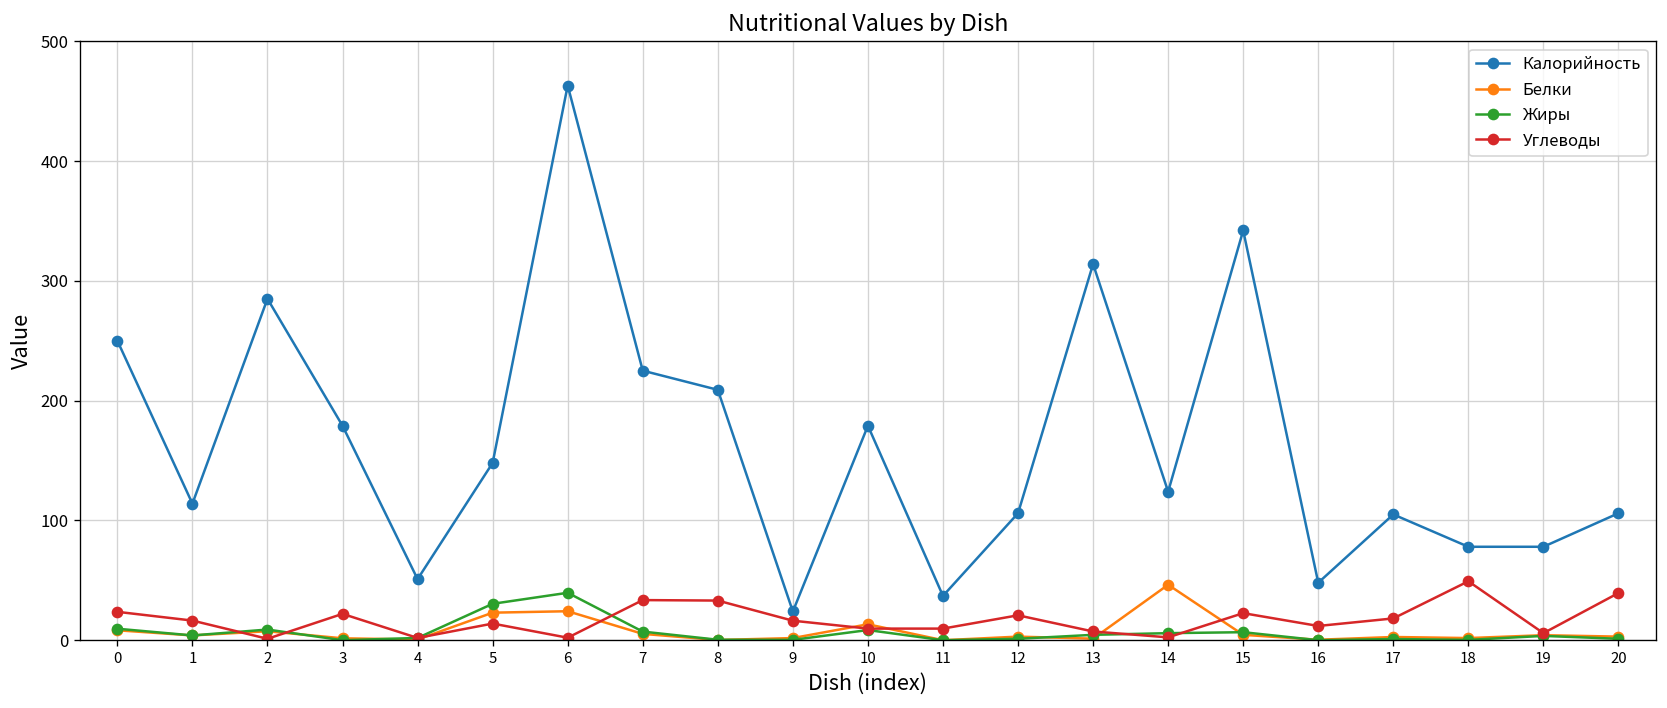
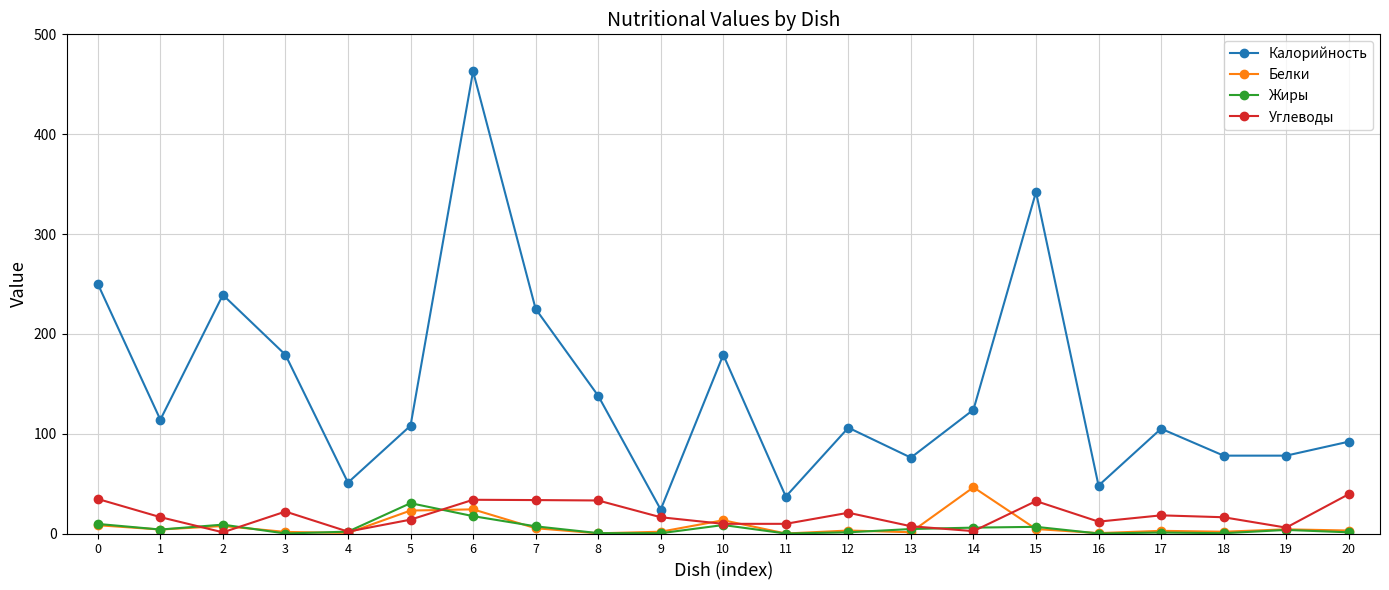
Углеводы, 0: 20 -> 30
Калорийность, 2: 290 -> 240
Калорийность, 5: 150 -> 110
Жиры, 6: 40 -> 20
Углеводы, 6: 0 -> 30
Калорийность, 8: 210 -> 140
Калорийность, 13: 310 -> 80
Углеводы, 15: 20 -> 30
Углеводы, 18: 50 -> 20
Калорийность, 20: 110 -> 90
